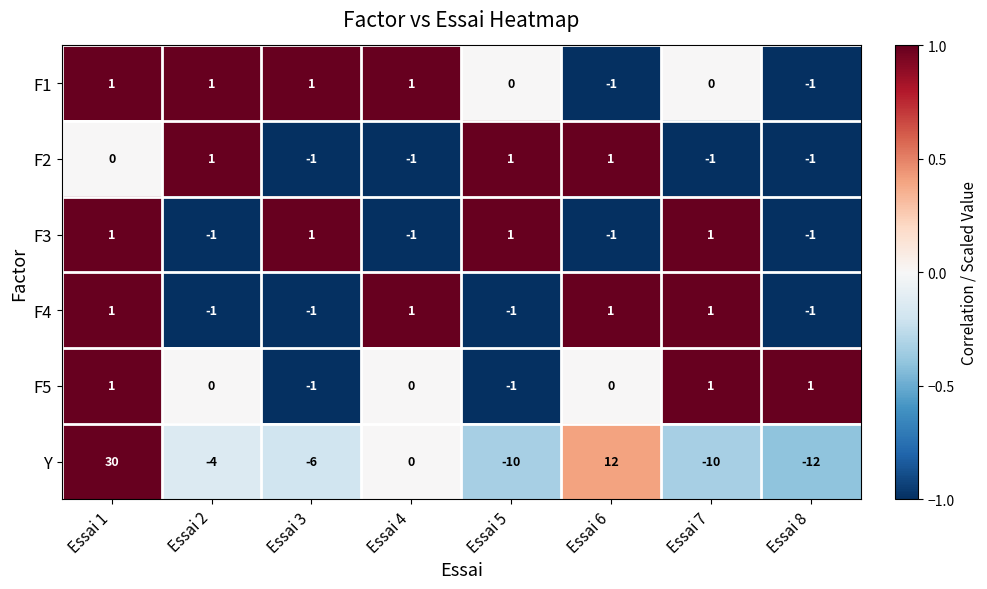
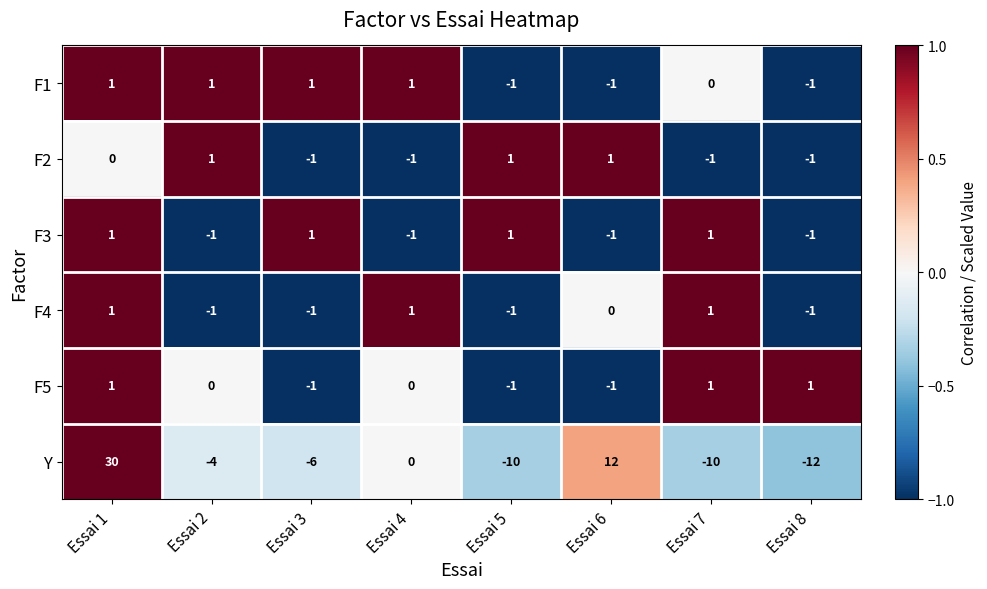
F1, Essai 5: 0 -> -1
F4, Essai 6: 1 -> 0
F5, Essai 6: 0 -> -1
